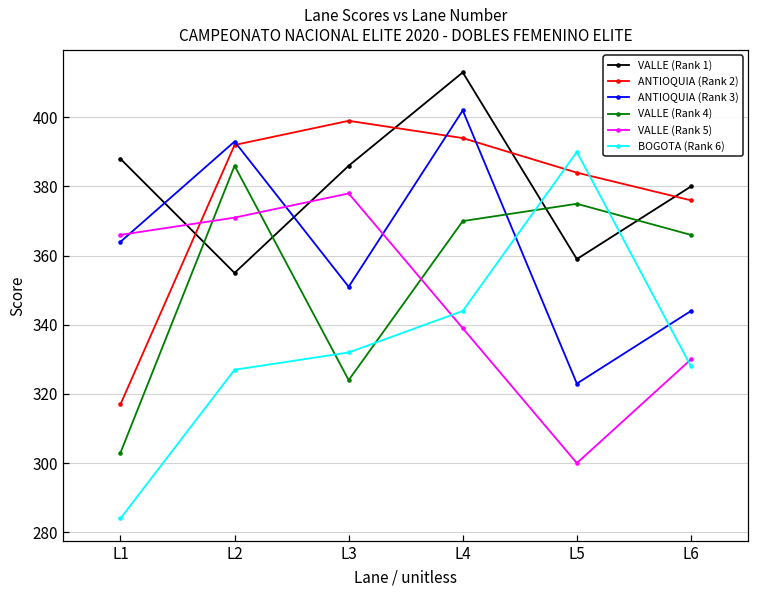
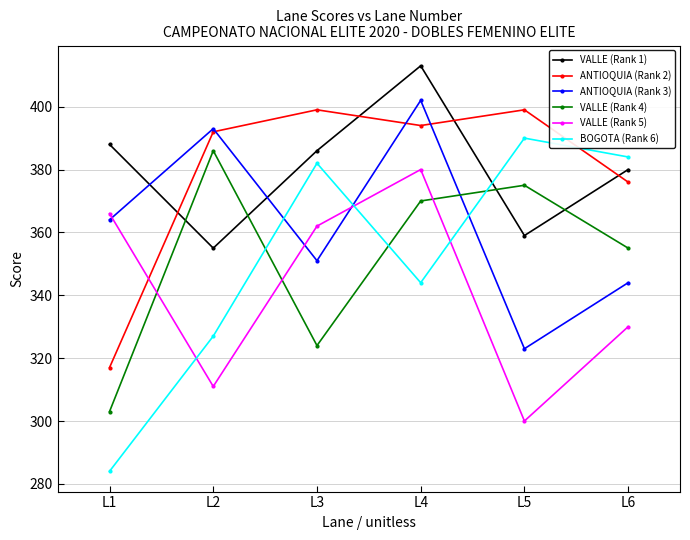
VALLE (Rank 5), L2: 371 -> 311
VALLE (Rank 5), L3: 378 -> 362
BOGOTA (Rank 6), L3: 332 -> 382
VALLE (Rank 5), L4: 339 -> 380
ANTIOQUIA (Rank 2), L5: 384 -> 399
VALLE (Rank 4), L6: 366 -> 355
BOGOTA (Rank 6), L6: 328 -> 384
